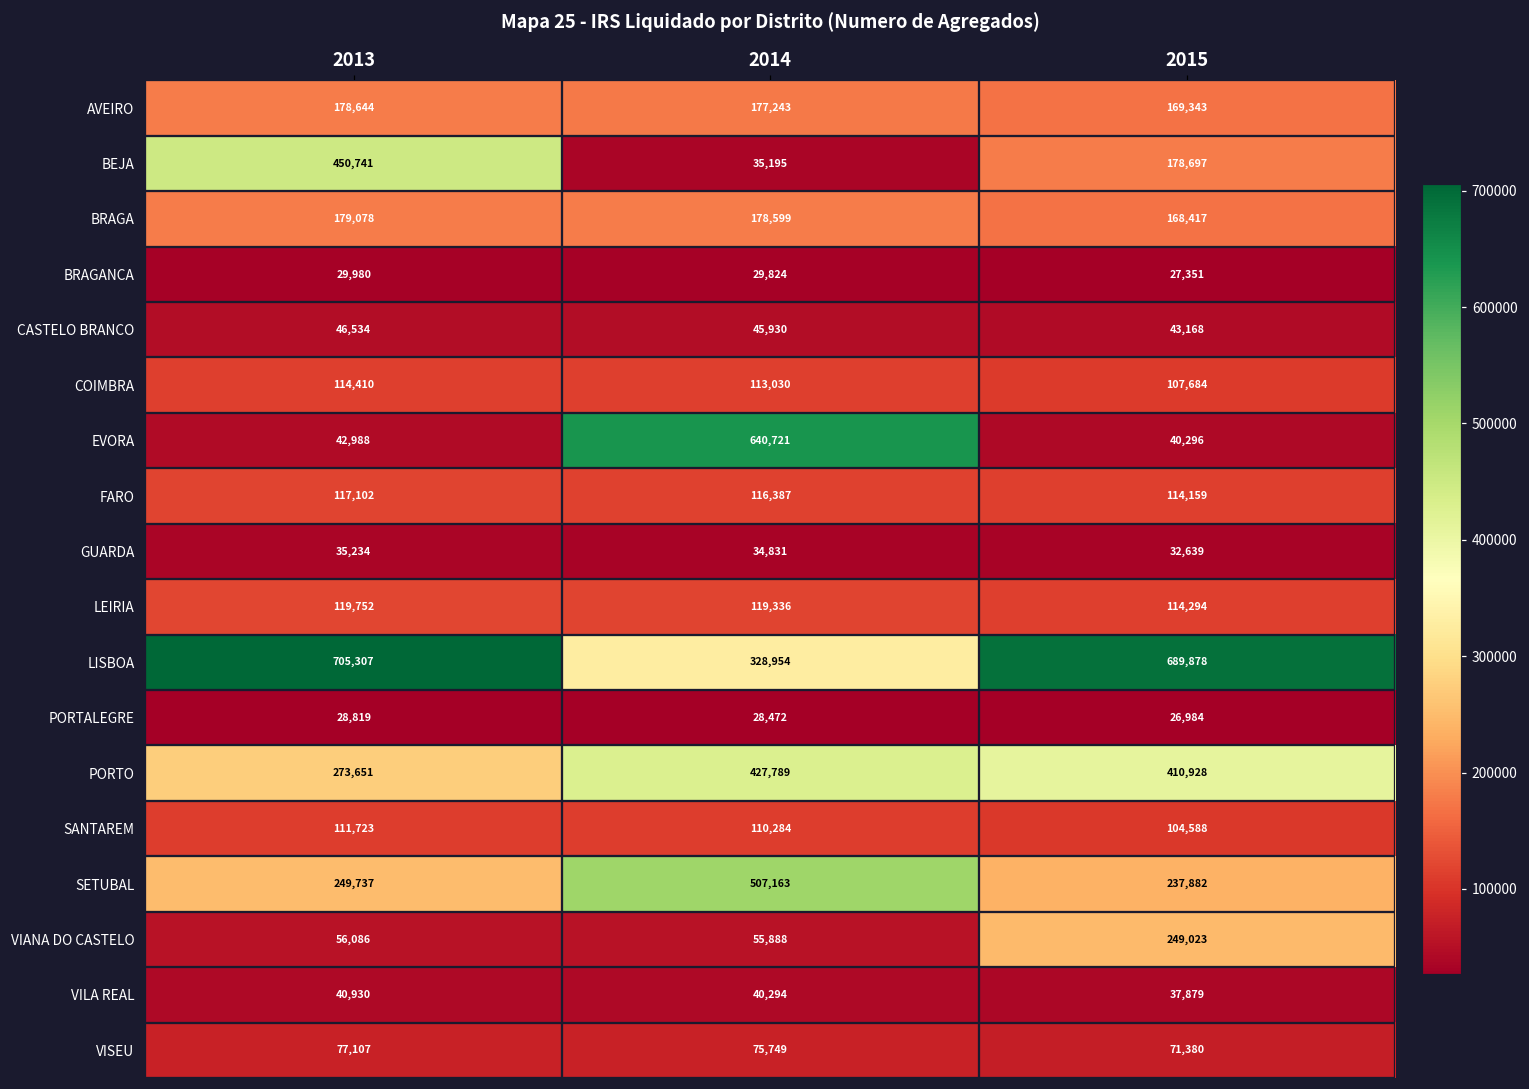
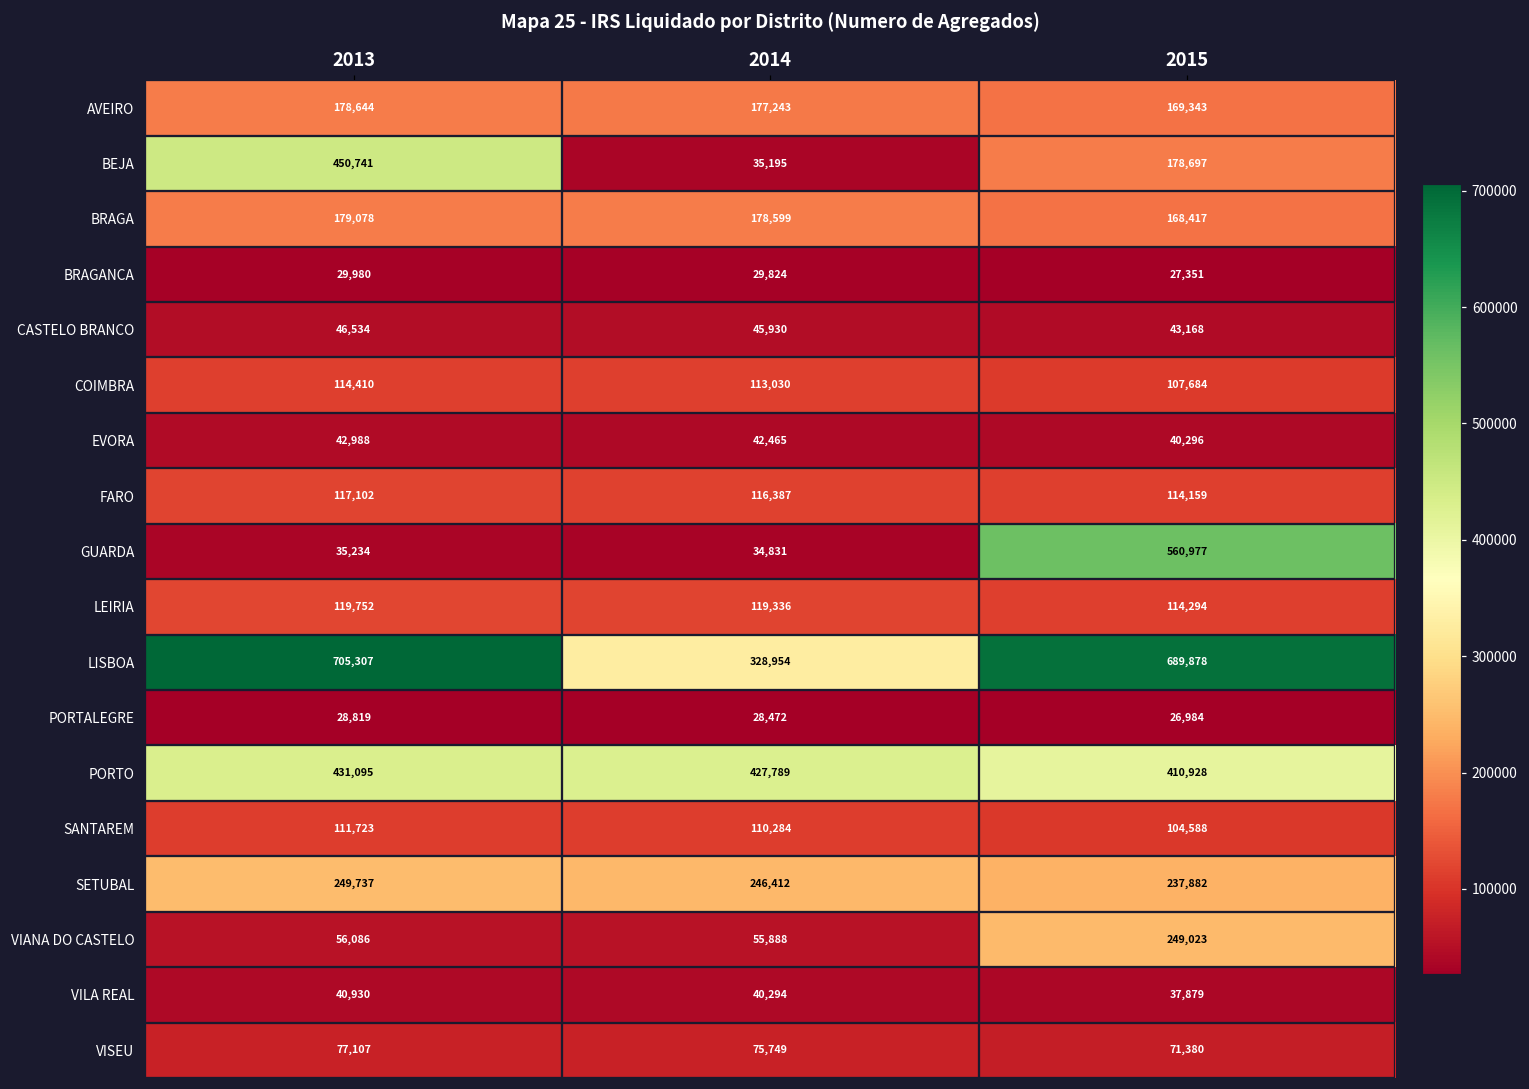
EVORA, 2014: 640,721 -> 42,465
GUARDA, 2015: 32,639 -> 560,977
PORTO, 2013: 273,651 -> 431,095
SETUBAL, 2014: 507,163 -> 246,412
